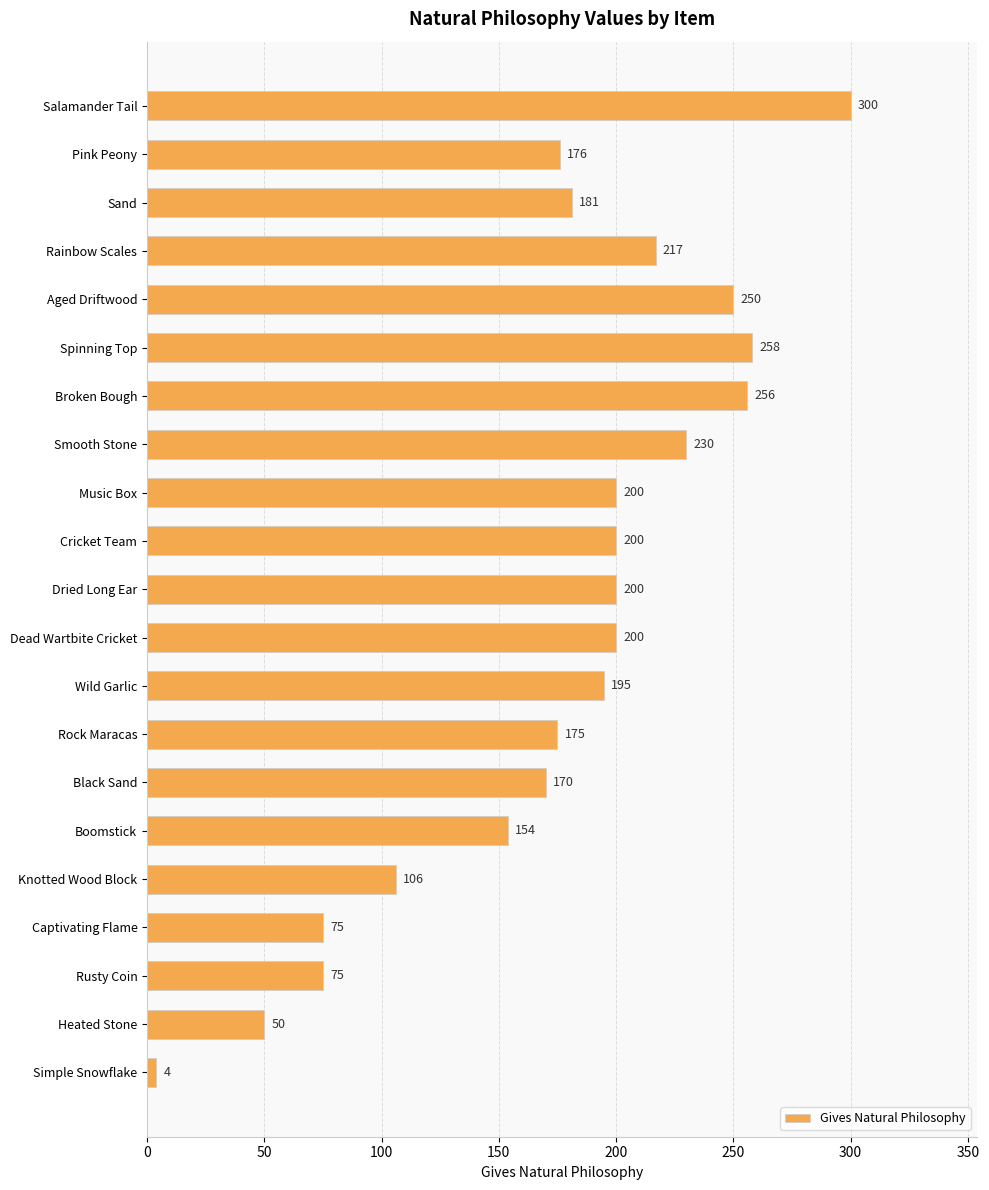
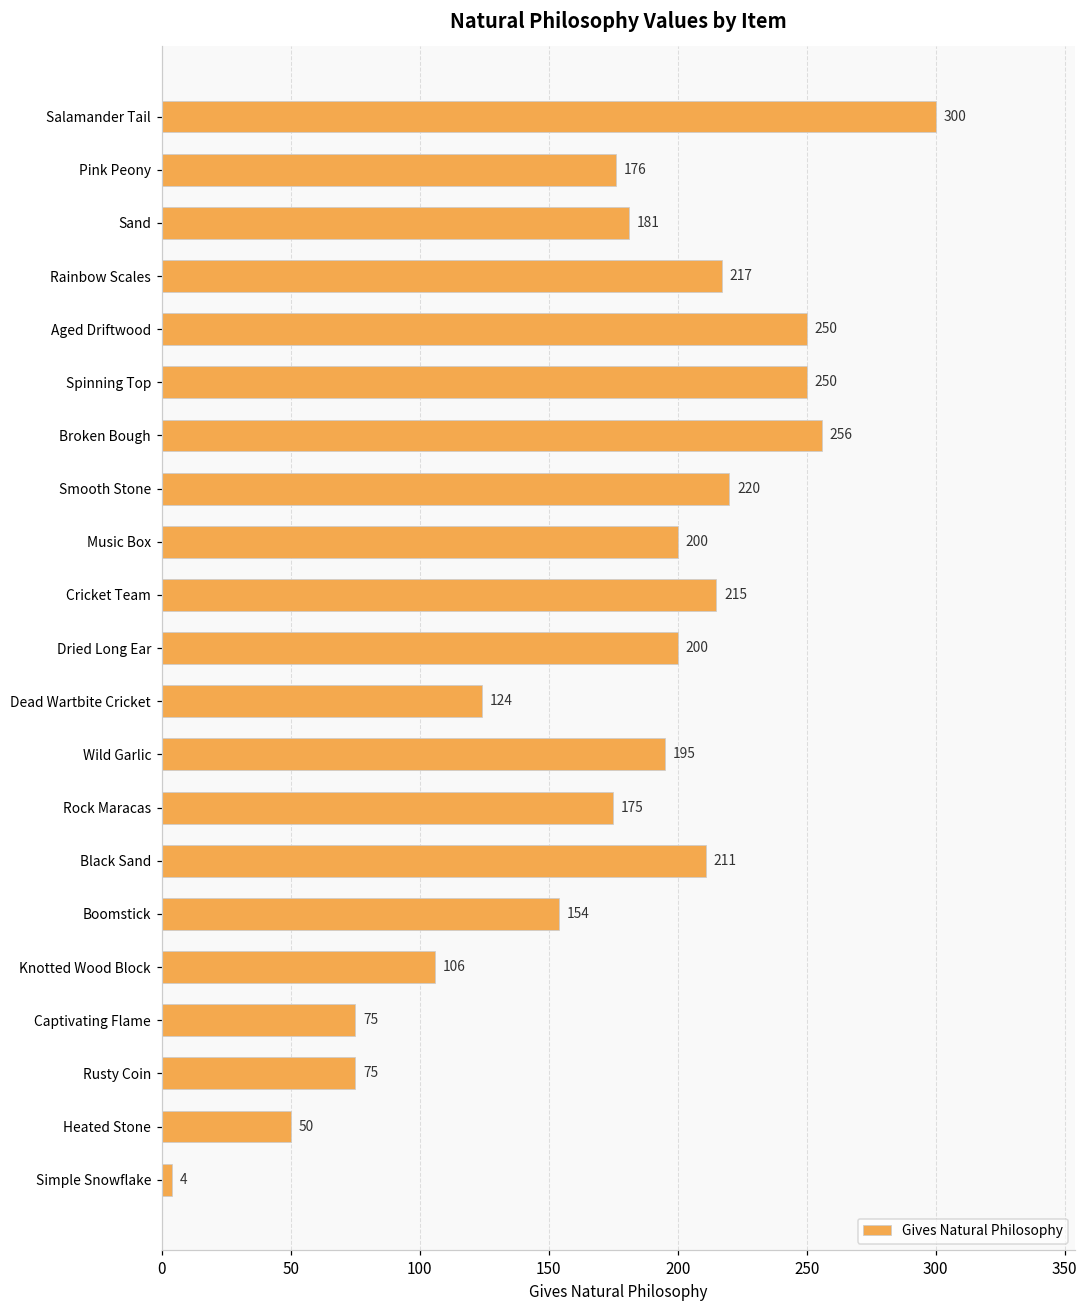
Spinning Top: 258 -> 250
Smooth Stone: 230 -> 220
Cricket Team: 200 -> 215
Dead Wartbite Cricket: 200 -> 124
Black Sand: 170 -> 211
